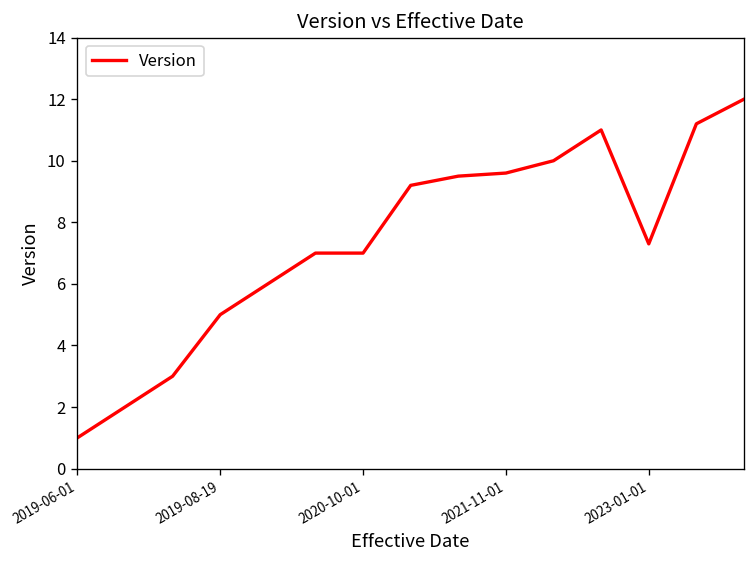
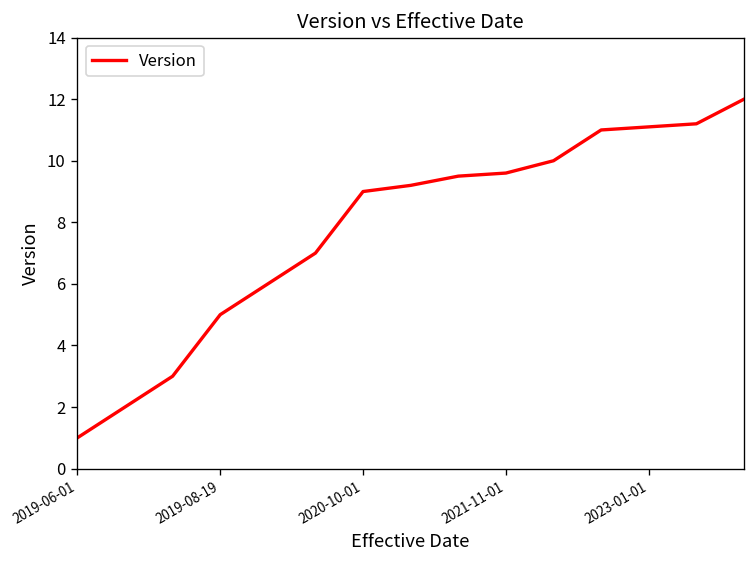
2020-10-01: 7 -> 9
2023-01-01: 7.3 -> 11.1
